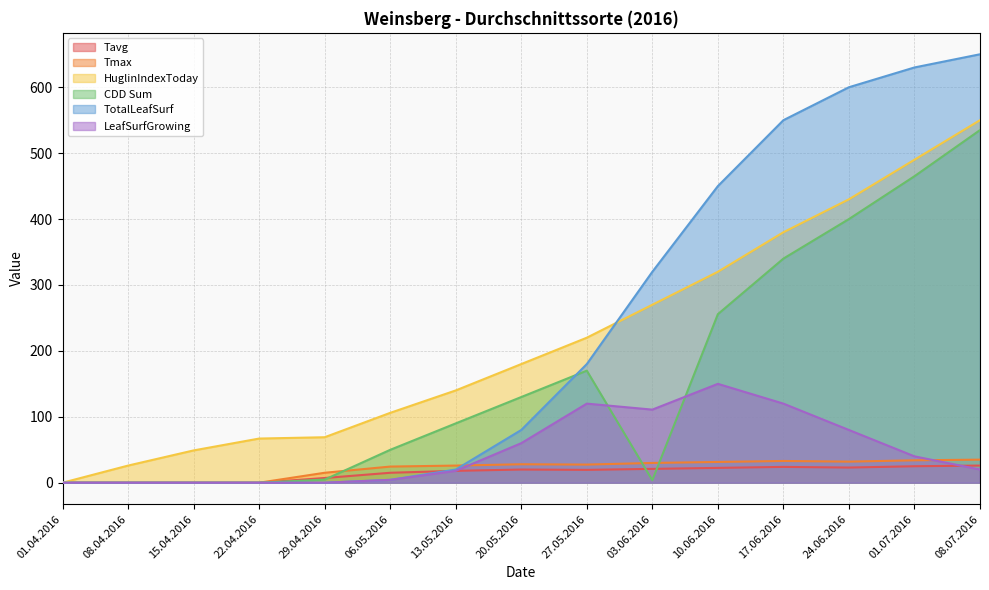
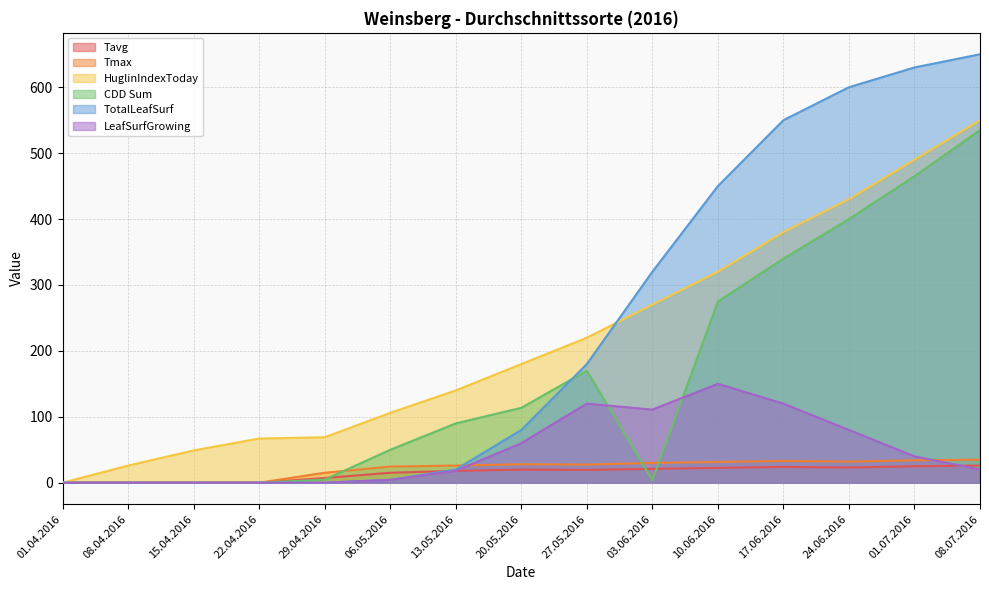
CDD Sum, 20.05.2016: 130 -> 110
CDD Sum, 10.06.2016: 260 -> 280
